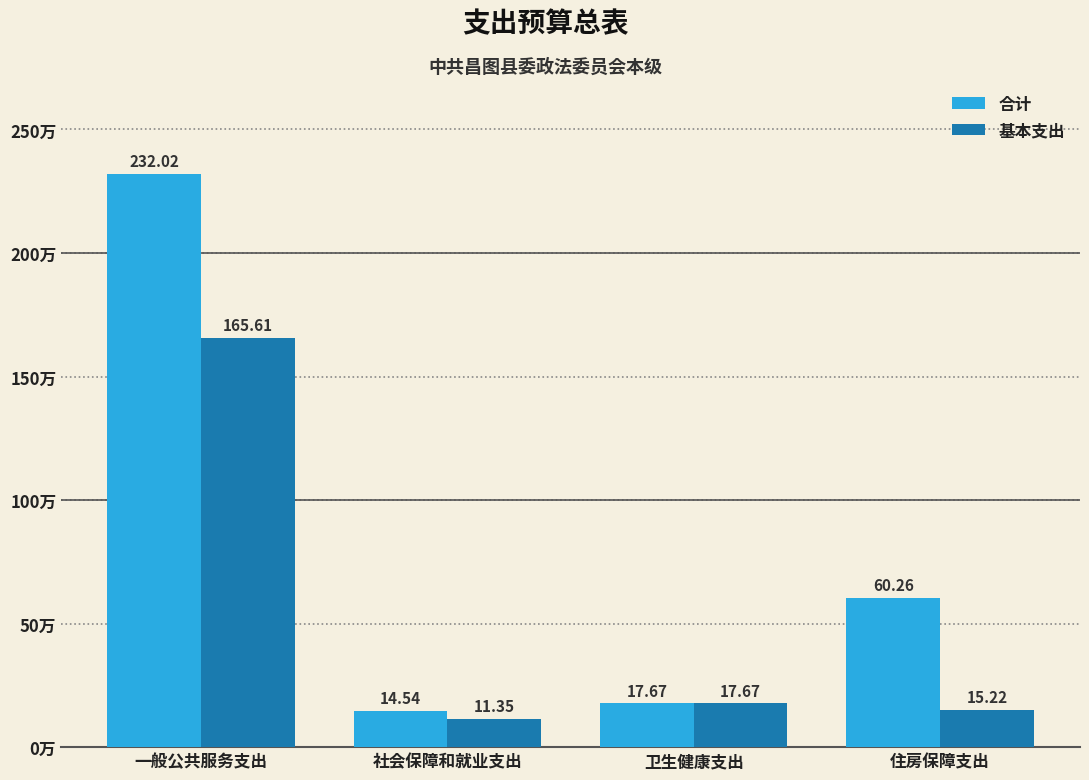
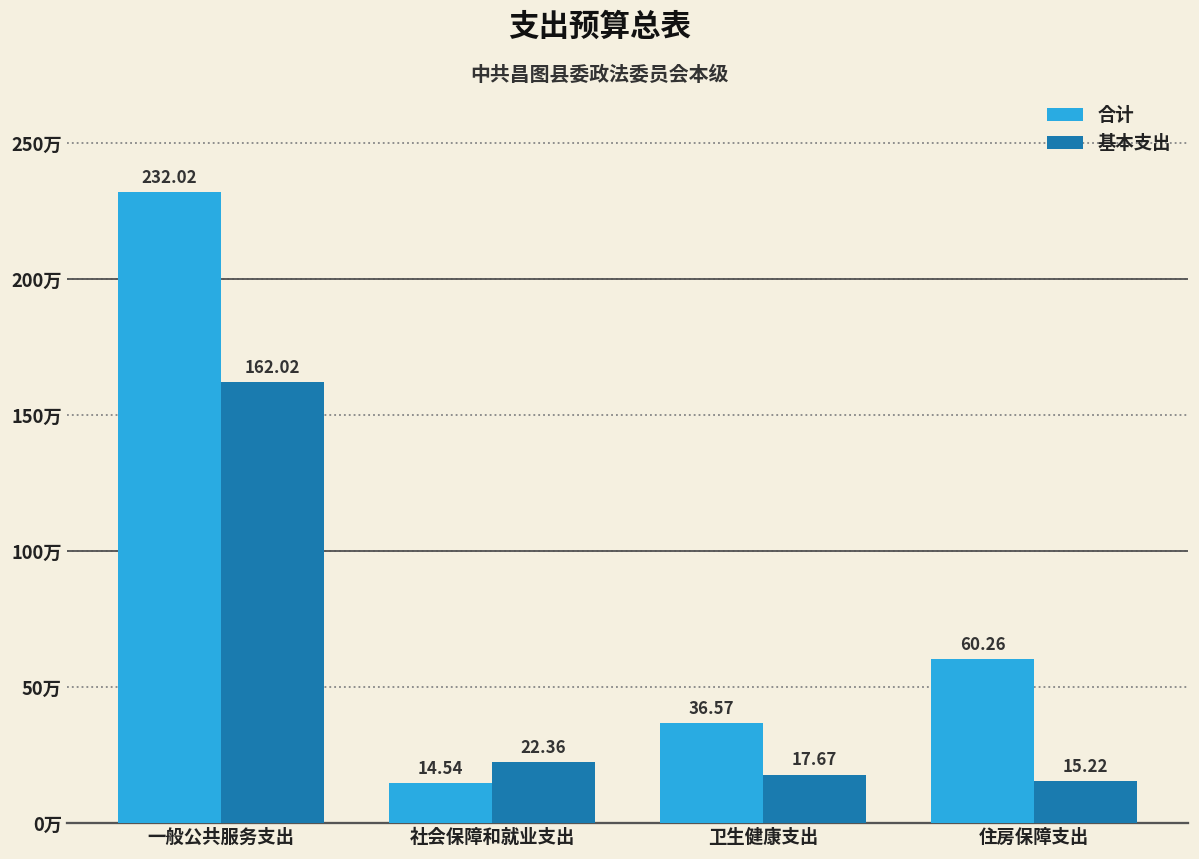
基本支出, 一般公共服务支出: 165.61 -> 162.02
基本支出, 社会保障和就业支出: 11.35 -> 22.36
合计, 卫生健康支出: 17.67 -> 36.57
